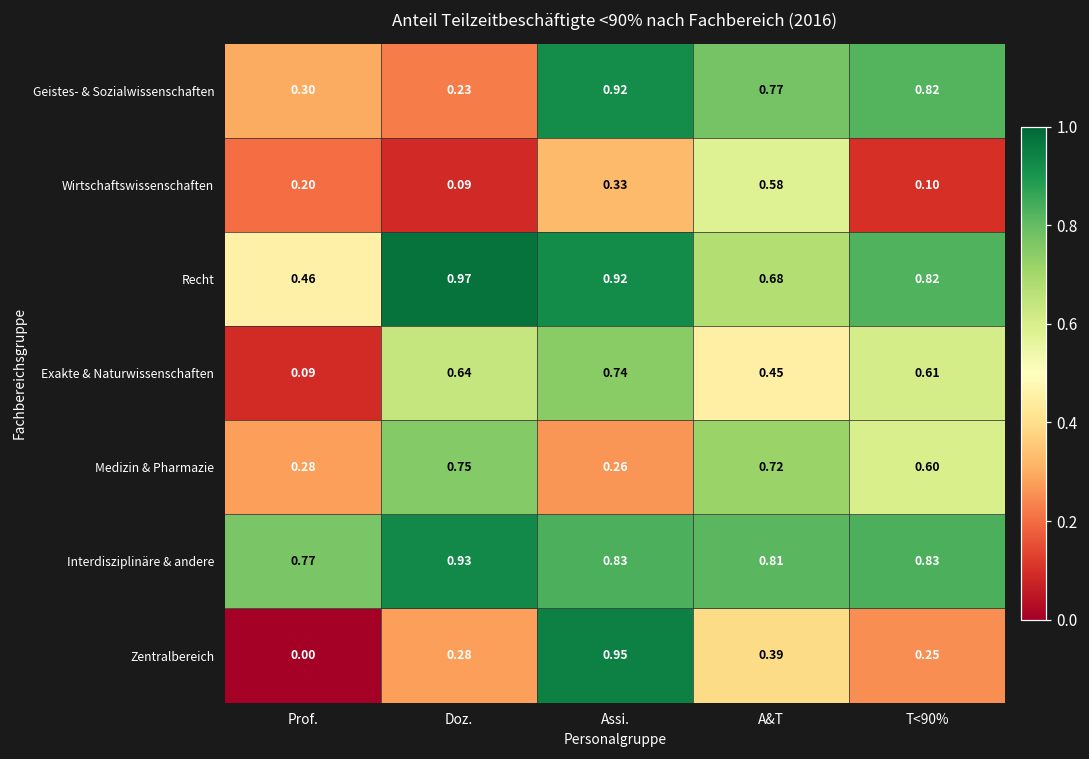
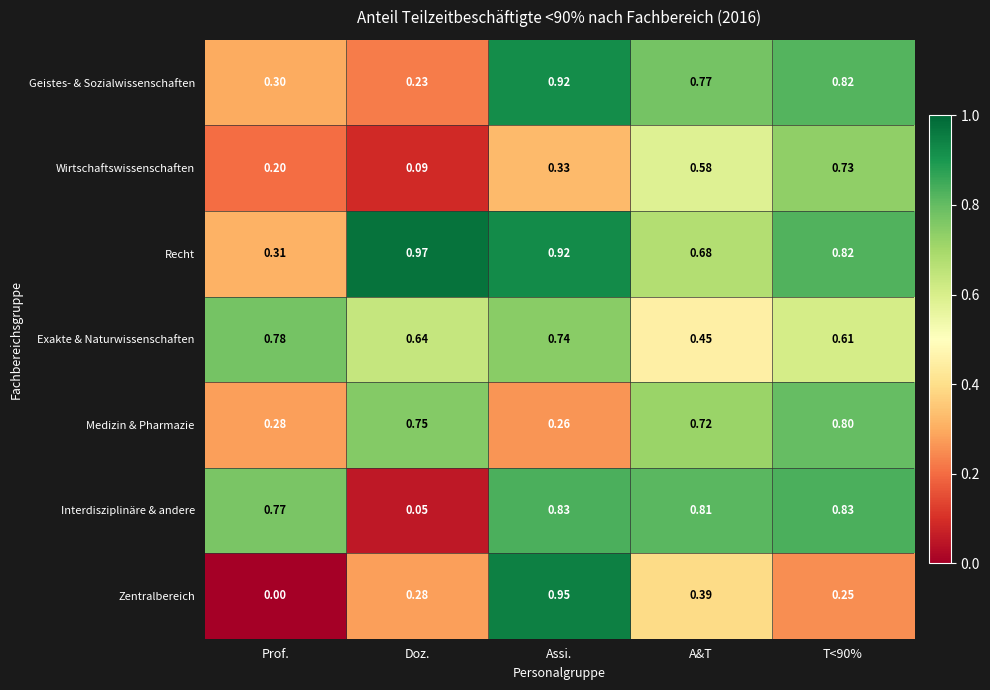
Wirtschaftswissenschaften, T<90%: 0.10 -> 0.73
Recht, Prof.: 0.46 -> 0.31
Exakte & Naturwissenschaften, Prof.: 0.09 -> 0.78
Medizin & Pharmazie, T<90%: 0.60 -> 0.80
Interdisziplinäre & andere, Doz.: 0.93 -> 0.05
